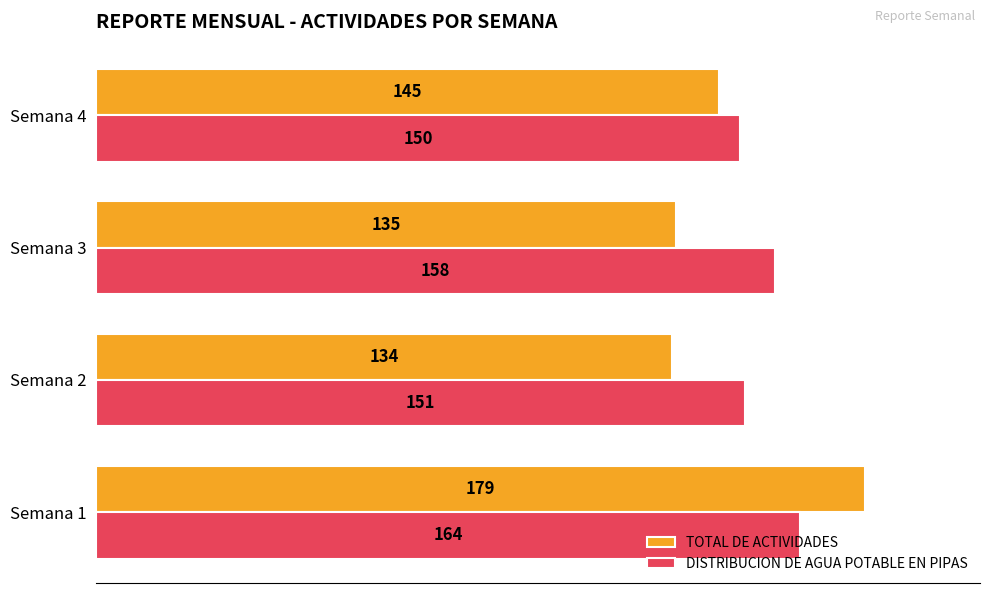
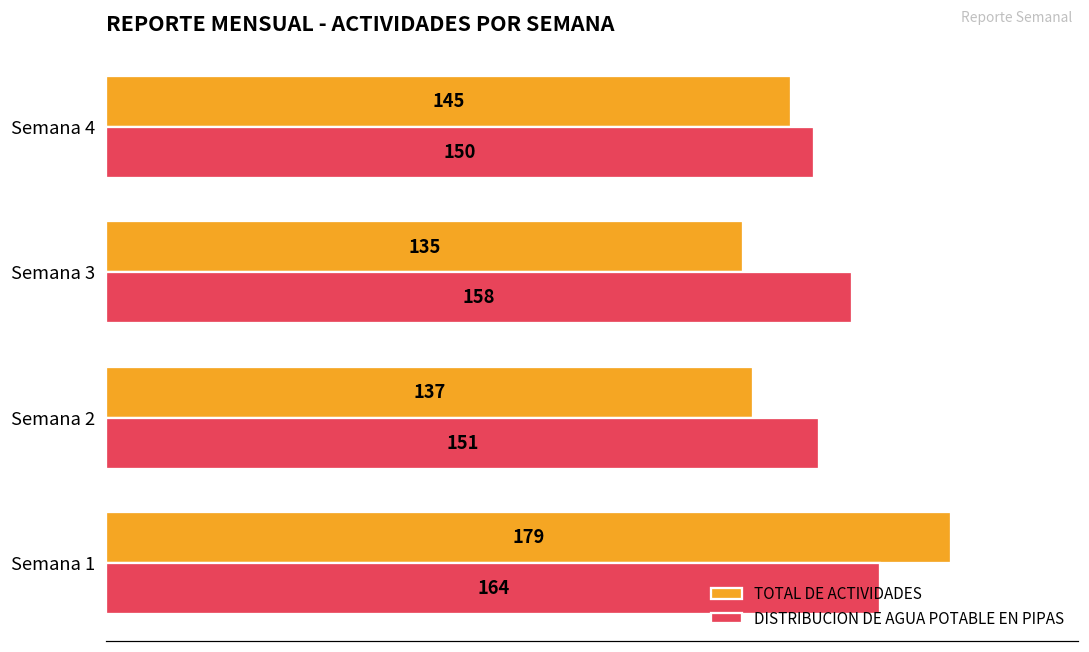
TOTAL DE ACTIVIDADES, Semana 2: 134 -> 137
